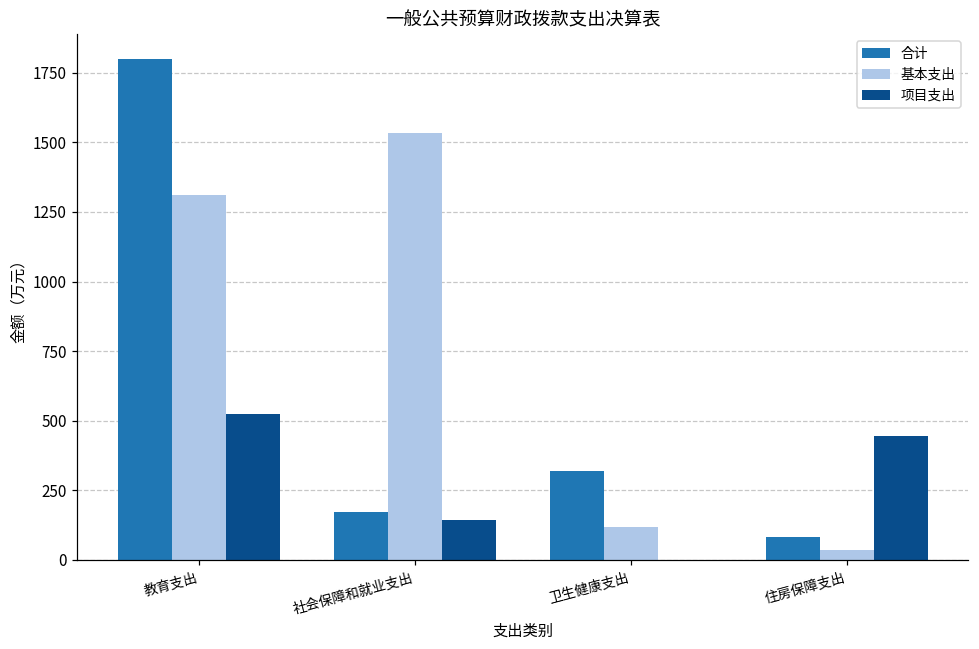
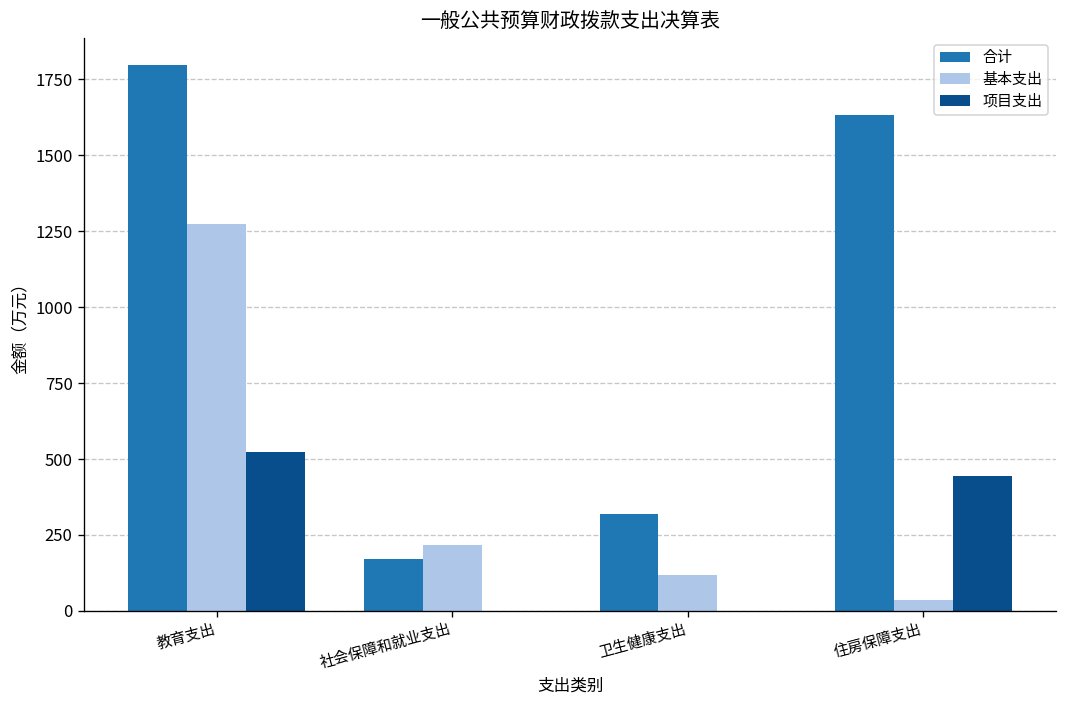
基本支出, 教育支出: 1310 -> 1270
基本支出, 社会保障和就业支出: 1530 -> 220
项目支出, 社会保障和就业支出: 140 -> 0
合计, 住房保障支出: 80 -> 1630
